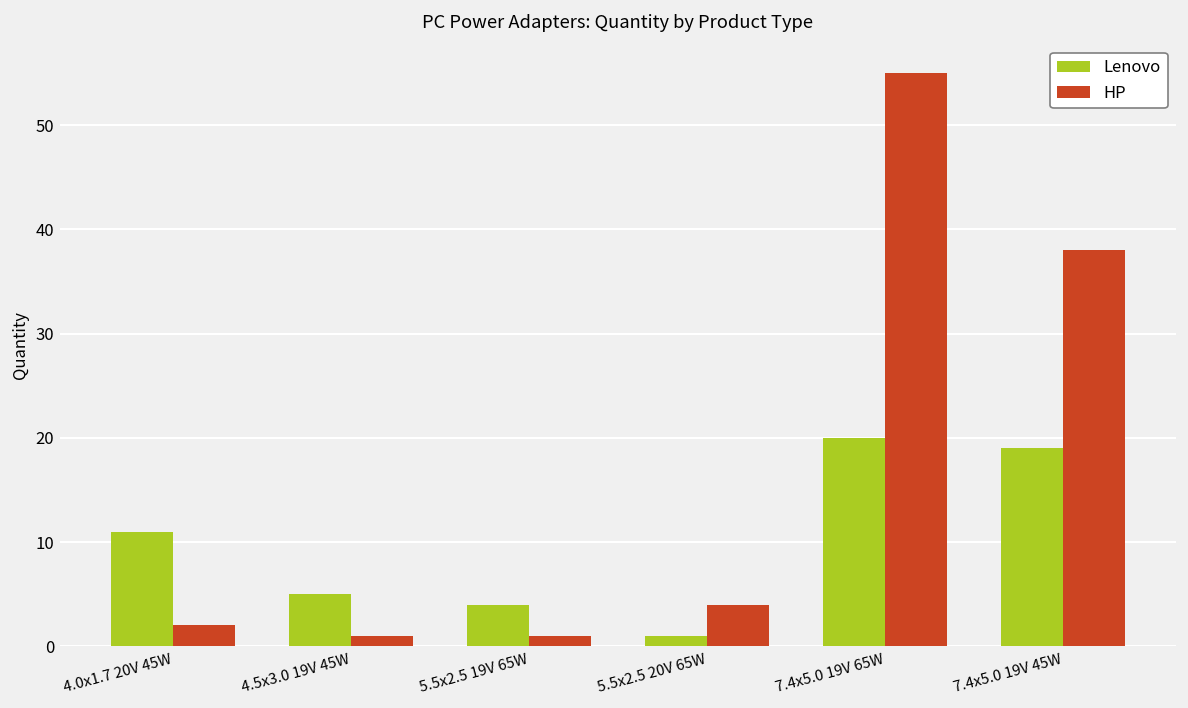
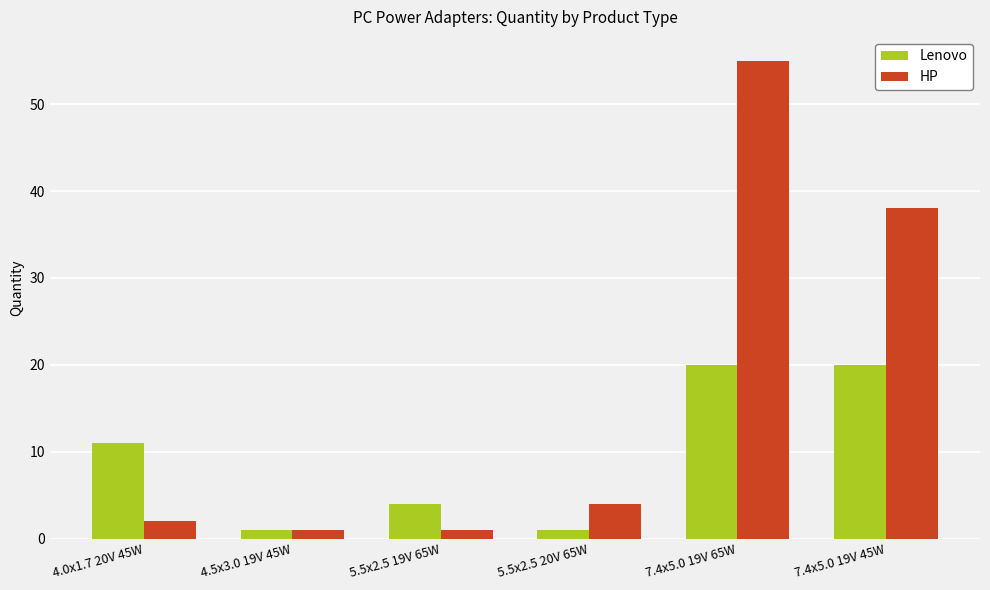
Lenovo, 4.5x3.0 19V 45W: 5 -> 1
Lenovo, 7.4x5.0 19V 45W: 19 -> 20
